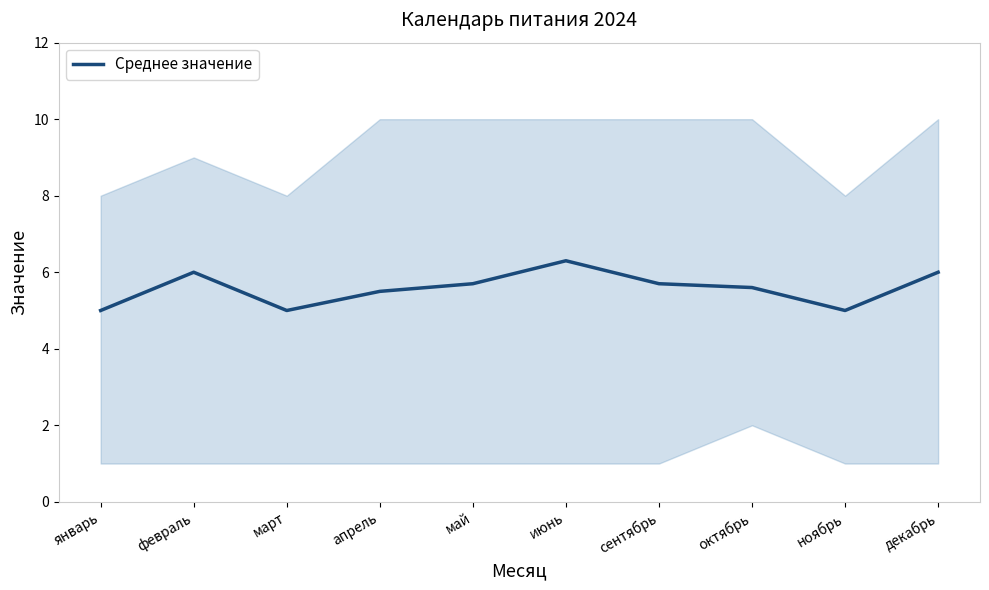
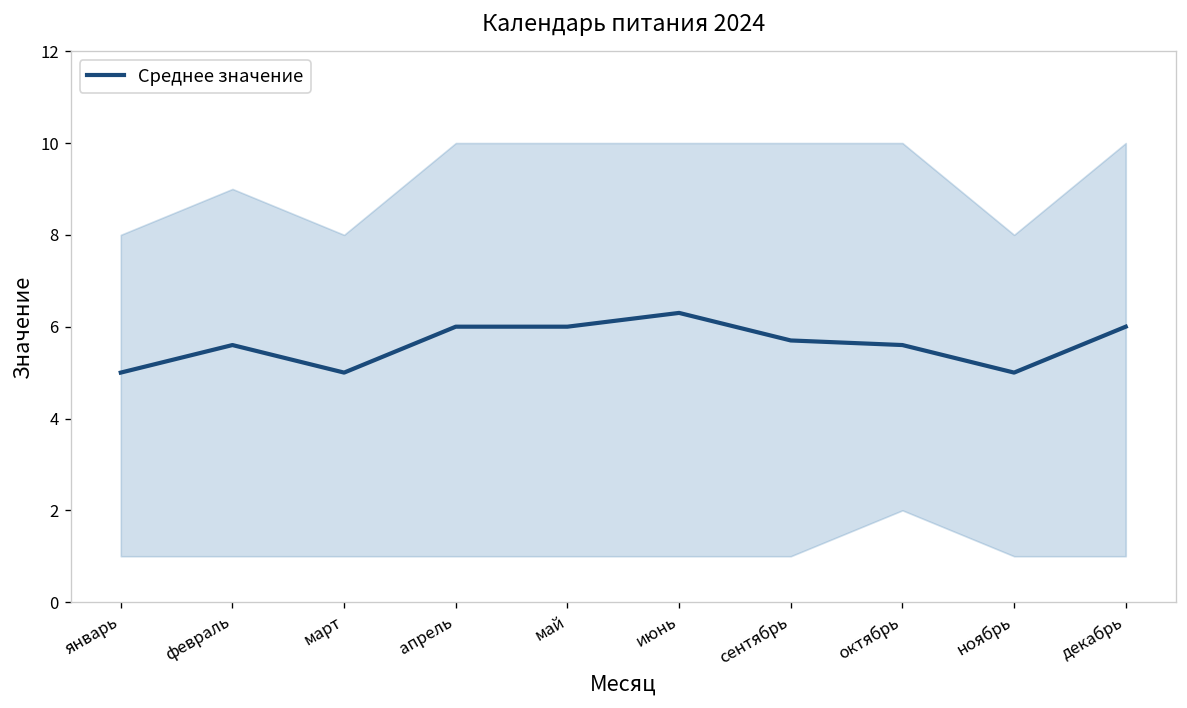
Среднее значение, февраль: 6.0 -> 5.6
Среднее значение, апрель: 5.5 -> 6.0
Среднее значение, май: 5.7 -> 6.0
